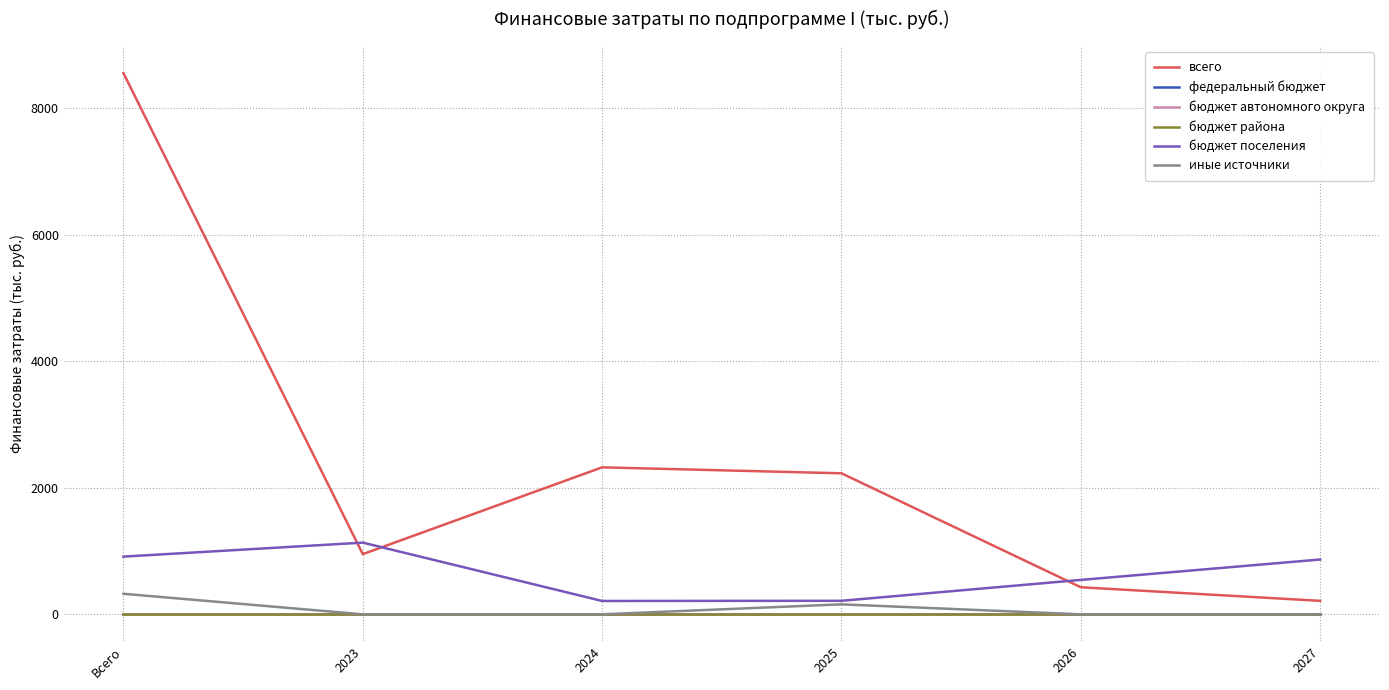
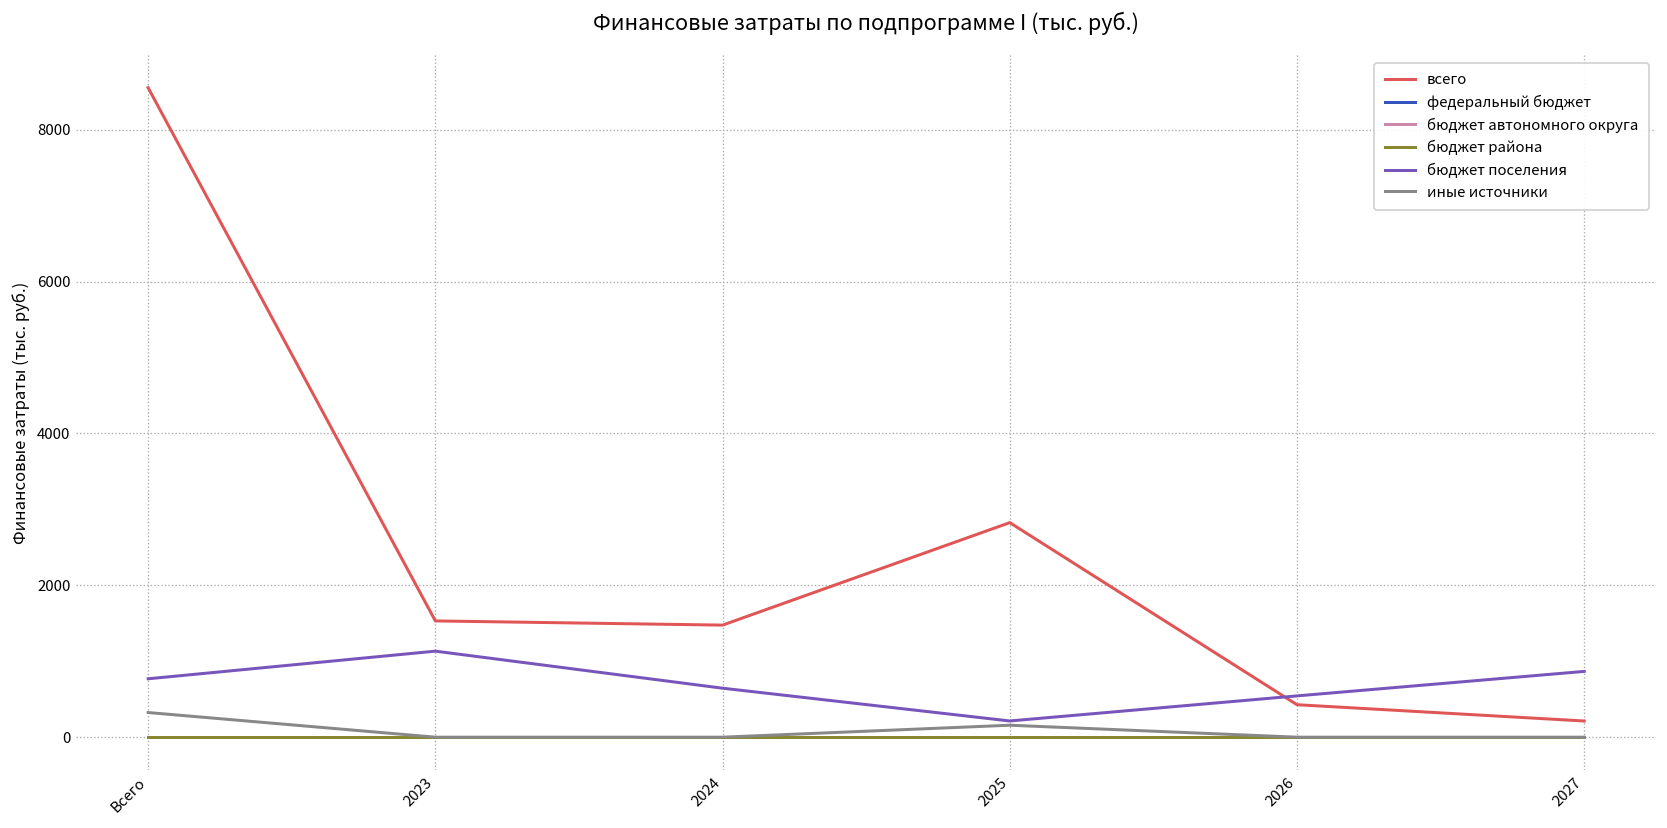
бюджет поселения, Всего: 900 -> 800
всего, 2023: 1000 -> 1500
всего, 2024: 2300 -> 1500
бюджет поселения, 2024: 200 -> 600
всего, 2025: 2200 -> 2800
